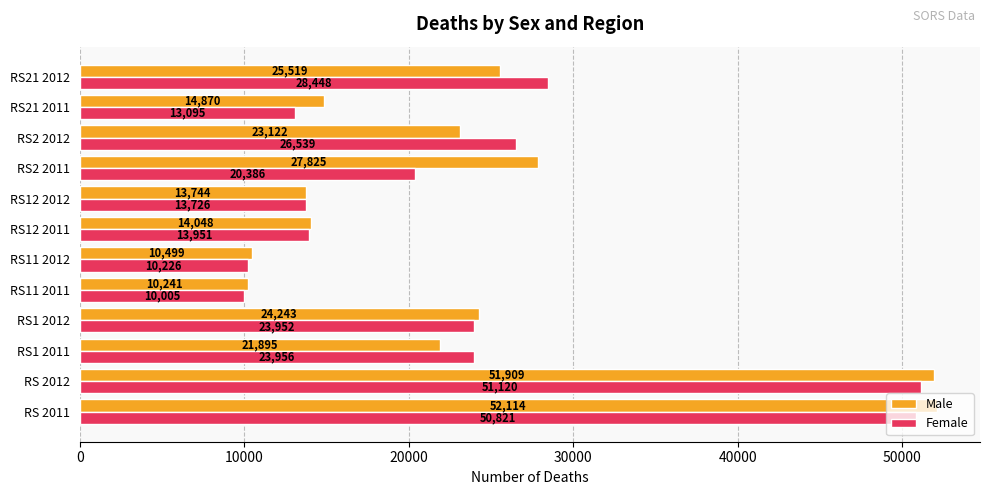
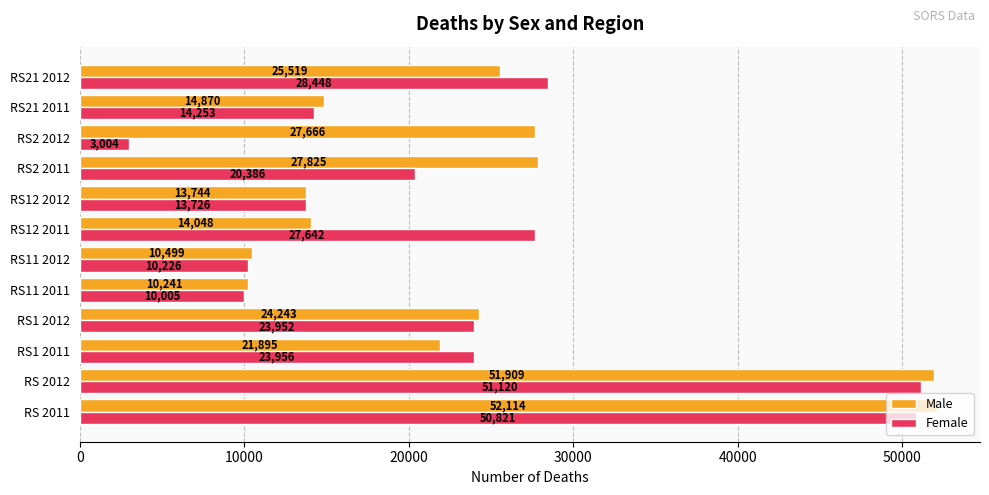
Female, RS21 2011: 13,095 -> 14,253
Male, RS2 2012: 23,122 -> 27,666
Female, RS2 2012: 26,539 -> 3,004
Female, RS12 2011: 13,951 -> 27,642
